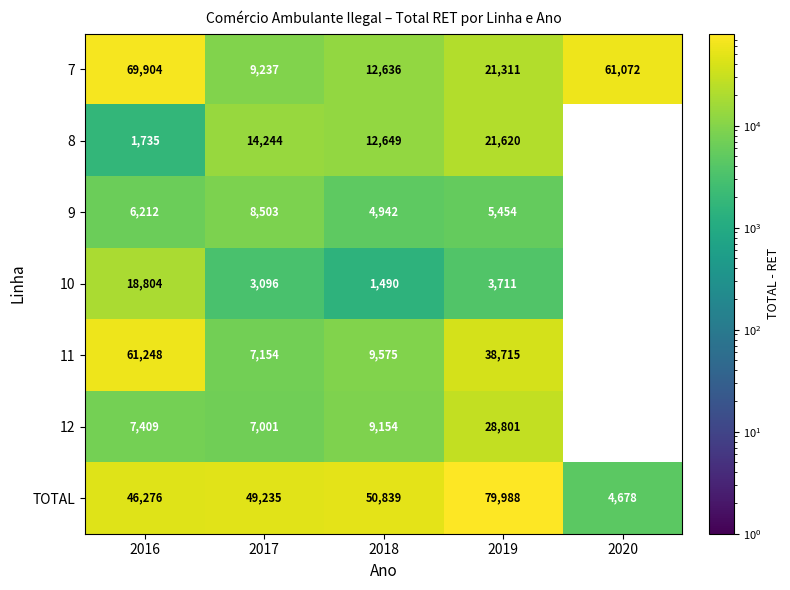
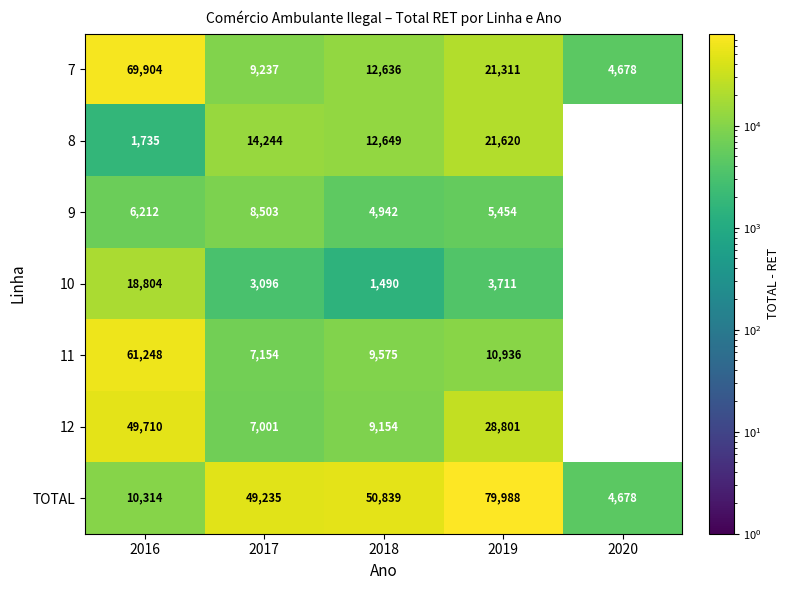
7, 2020: 61,072 -> 4,678
11, 2019: 38,715 -> 10,936
12, 2016: 7,409 -> 49,710
TOTAL, 2016: 46,276 -> 10,314
